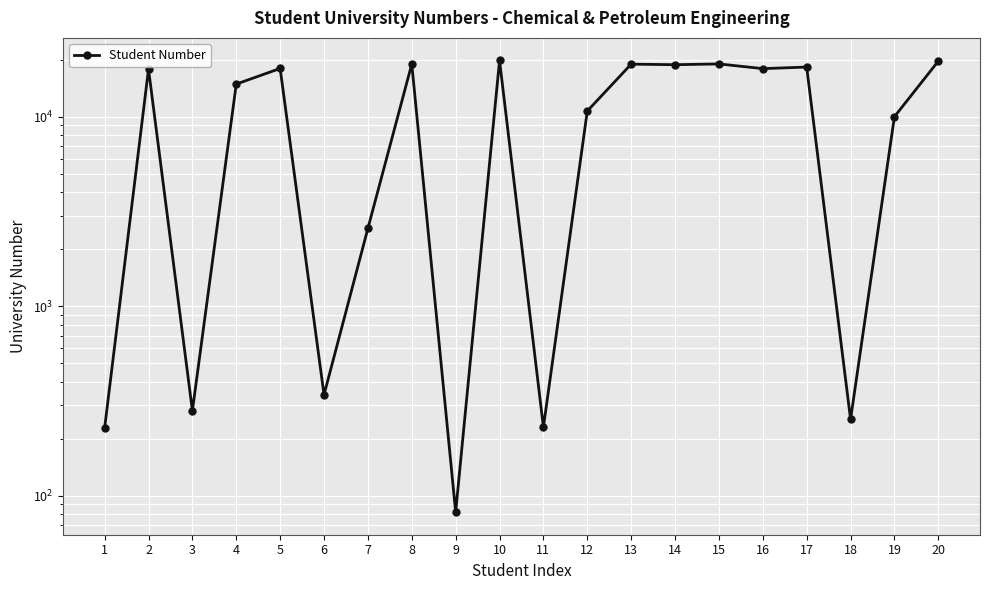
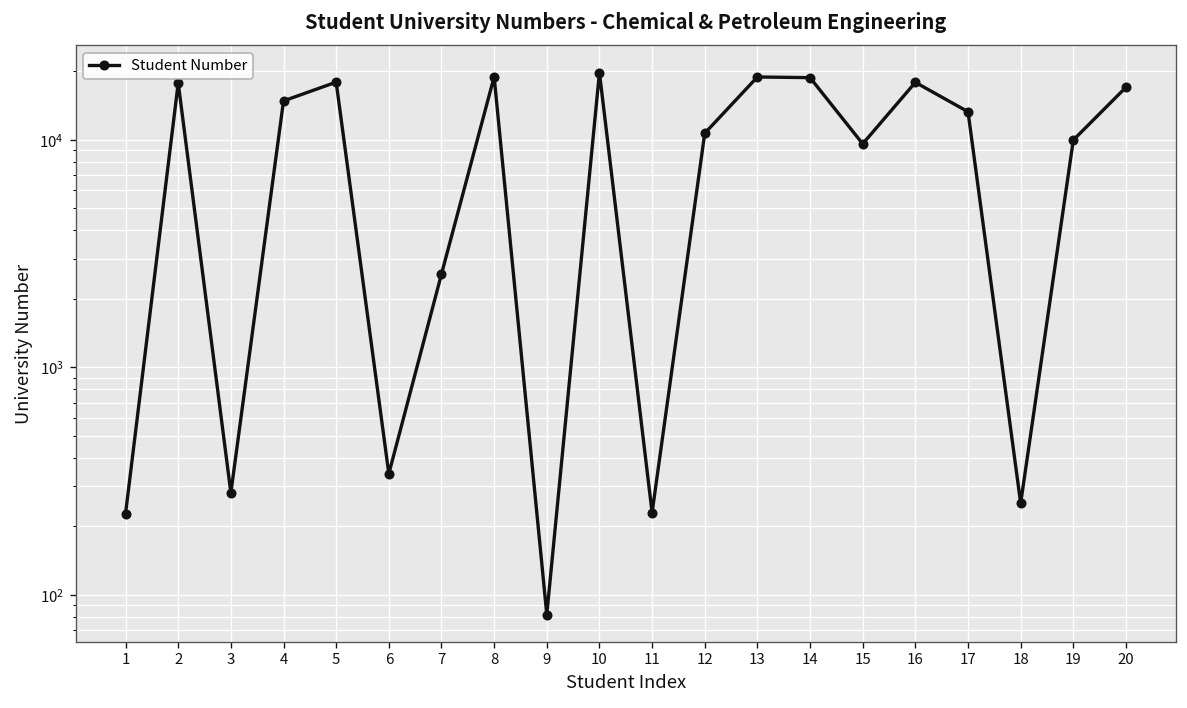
15: 19000 -> 10000
17: 18000 -> 13000
20: 20000 -> 17000
